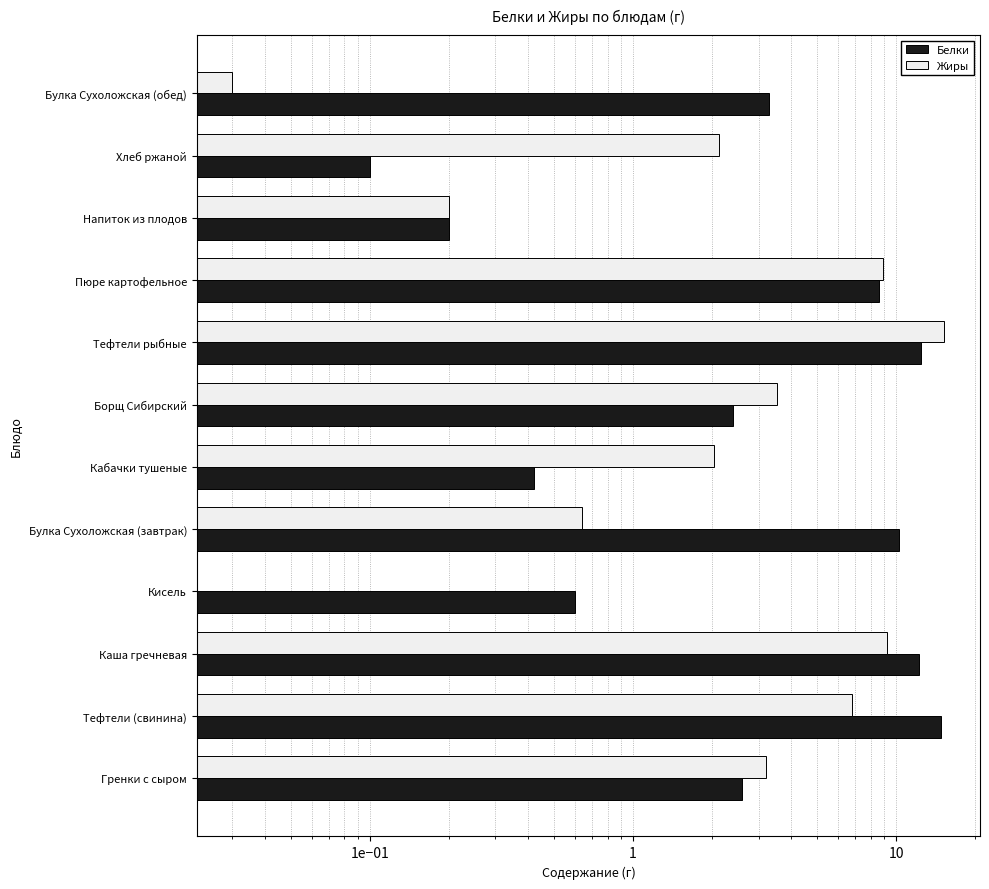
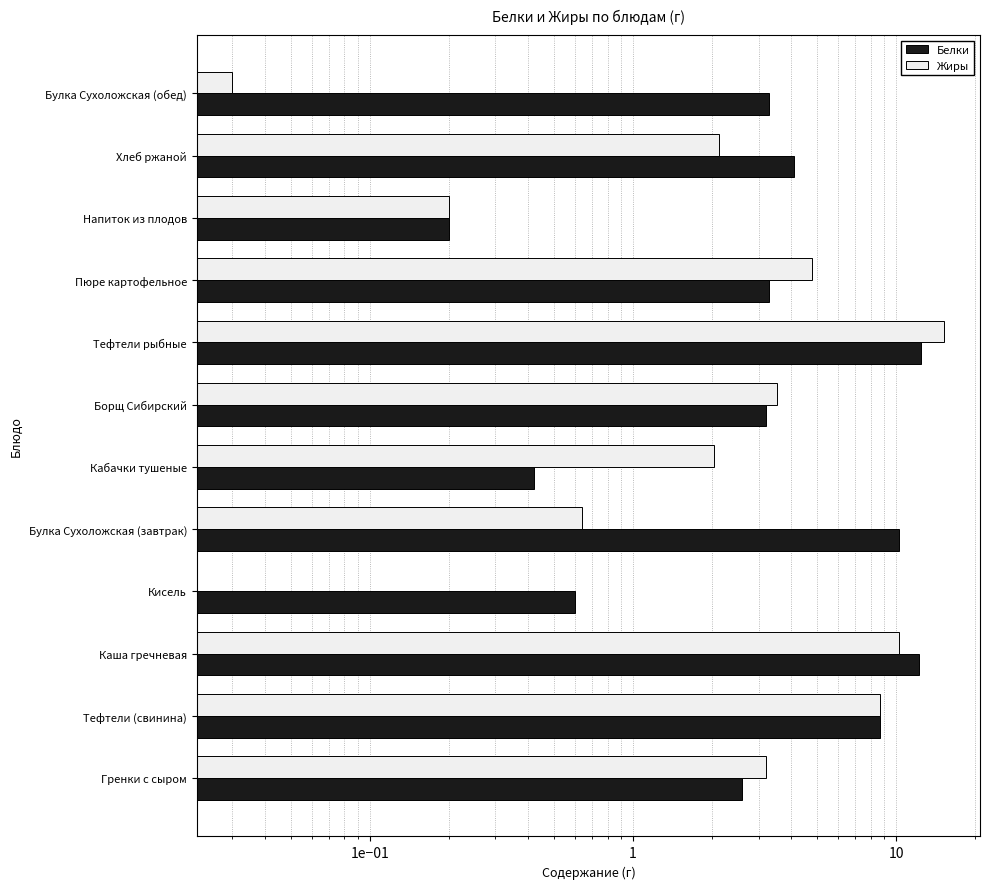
Белки, Хлеб ржаной: 0.1 -> 4.1
Жиры, Пюре картофельное: 8.9 -> 4.8
Белки, Пюре картофельное: 8.6 -> 3.3
Белки, Борщ Сибирский: 2.4 -> 3.2
Жиры, Каша гречневая: 9.2 -> 10.3
Жиры, Тефтели (свинина): 6.8 -> 8.7
Белки, Тефтели (свинина): 15 -> 8.7
